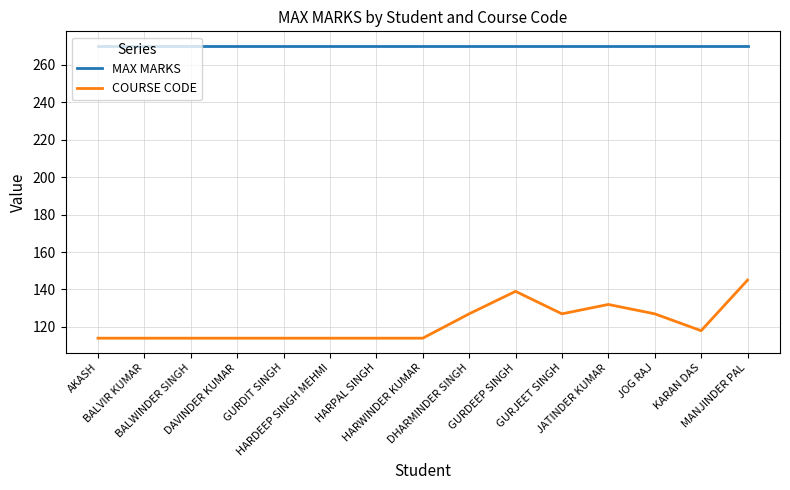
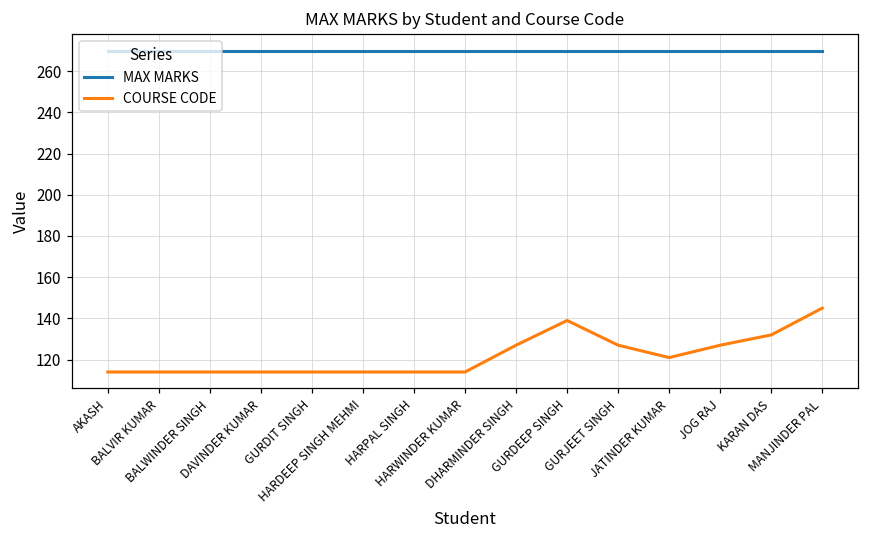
COURSE CODE, JATINDER KUMAR: 132 -> 121
COURSE CODE, KARAN DAS: 118 -> 132
